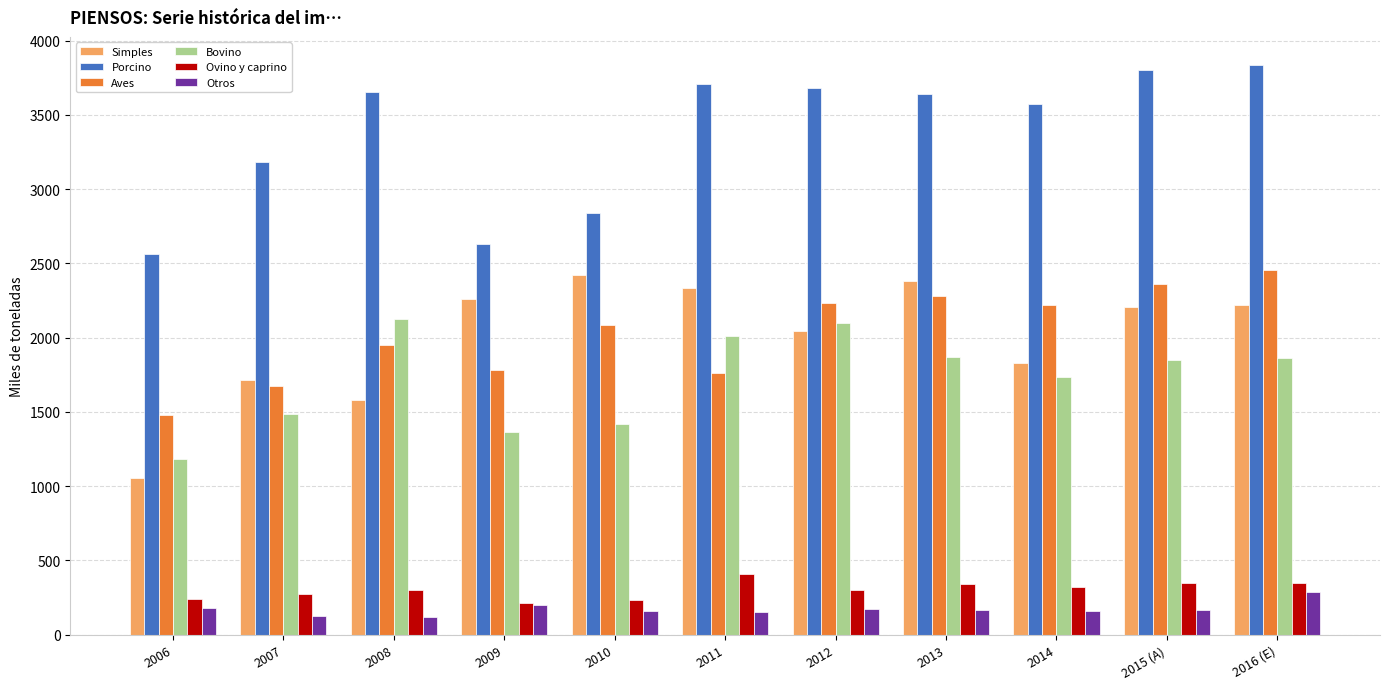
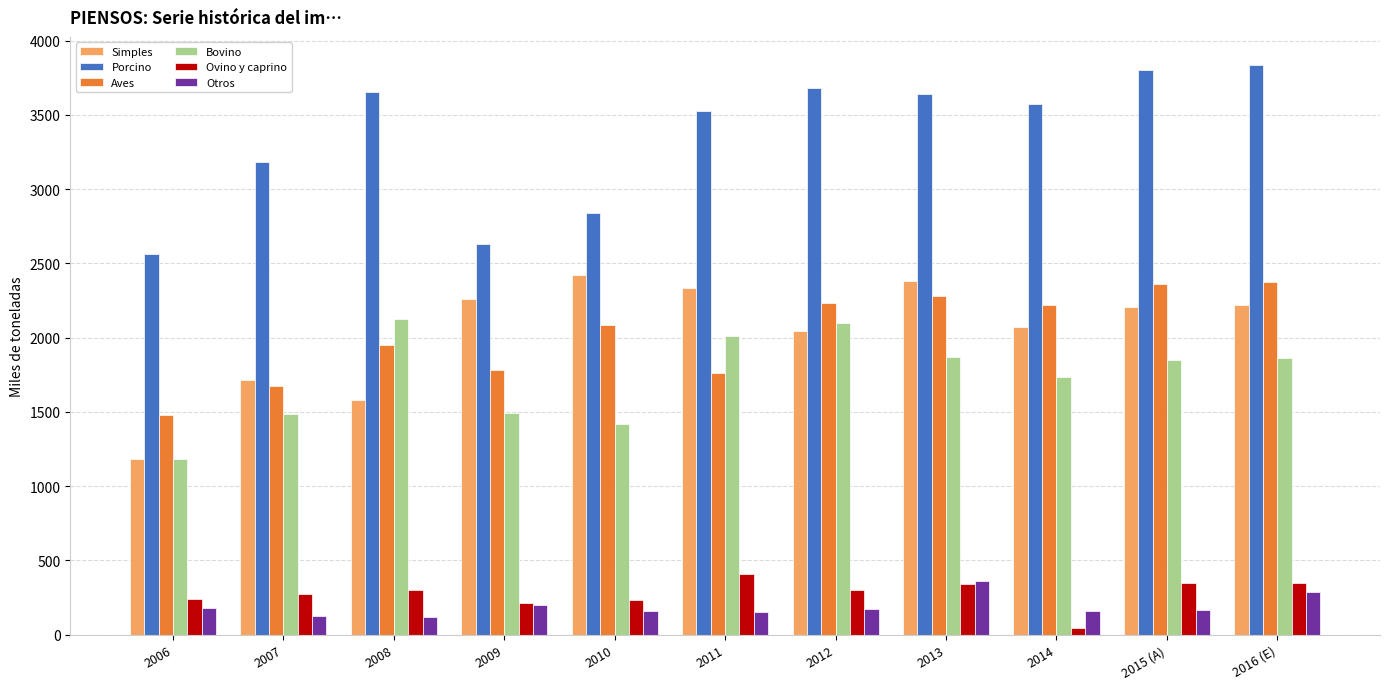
Simples, 2006: 1050 -> 1180
Bovino, 2009: 1360 -> 1490
Porcino, 2011: 3700 -> 3530
Otros, 2013: 170 -> 360
Simples, 2014: 1830 -> 2070
Ovino y caprino, 2014: 320 -> 40
Aves, 2016 (E): 2460 -> 2380
